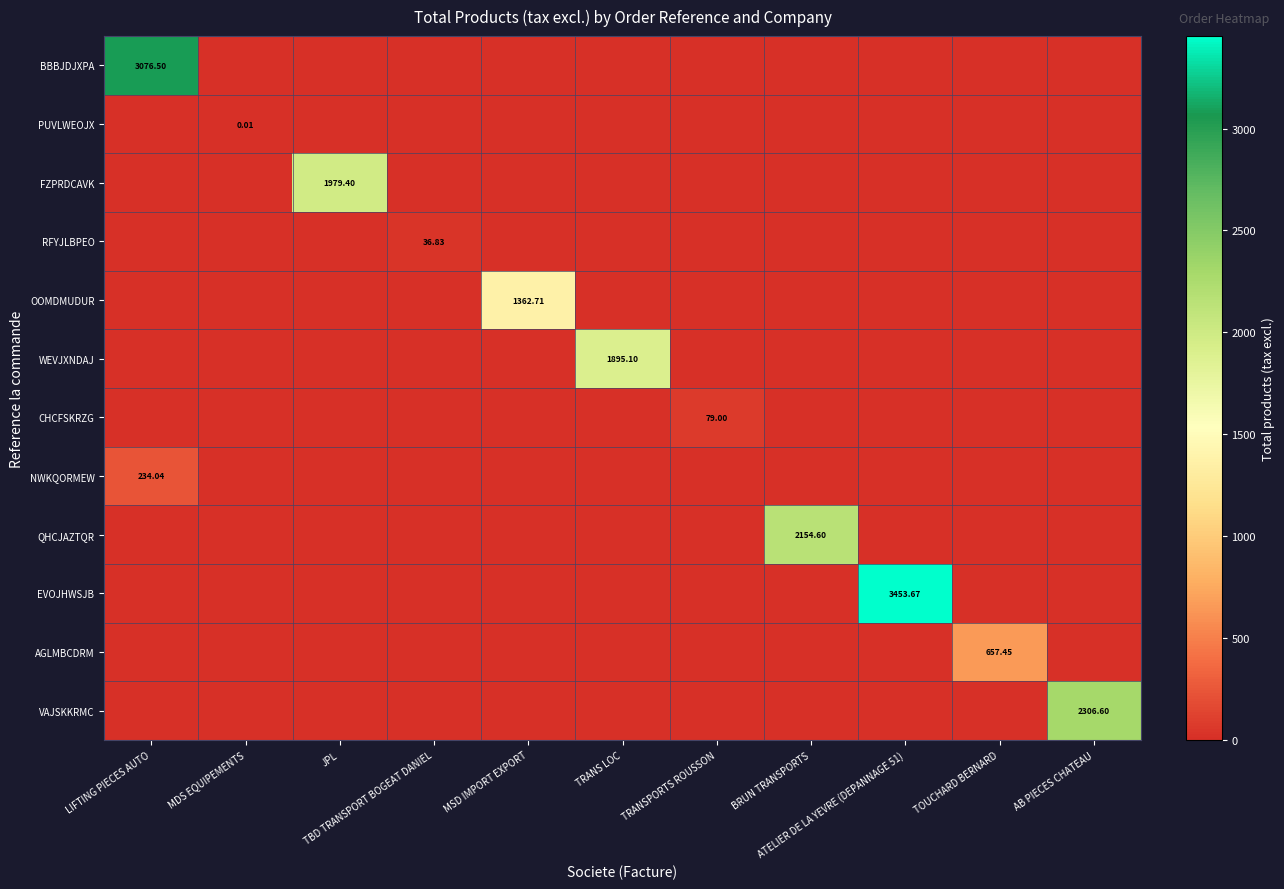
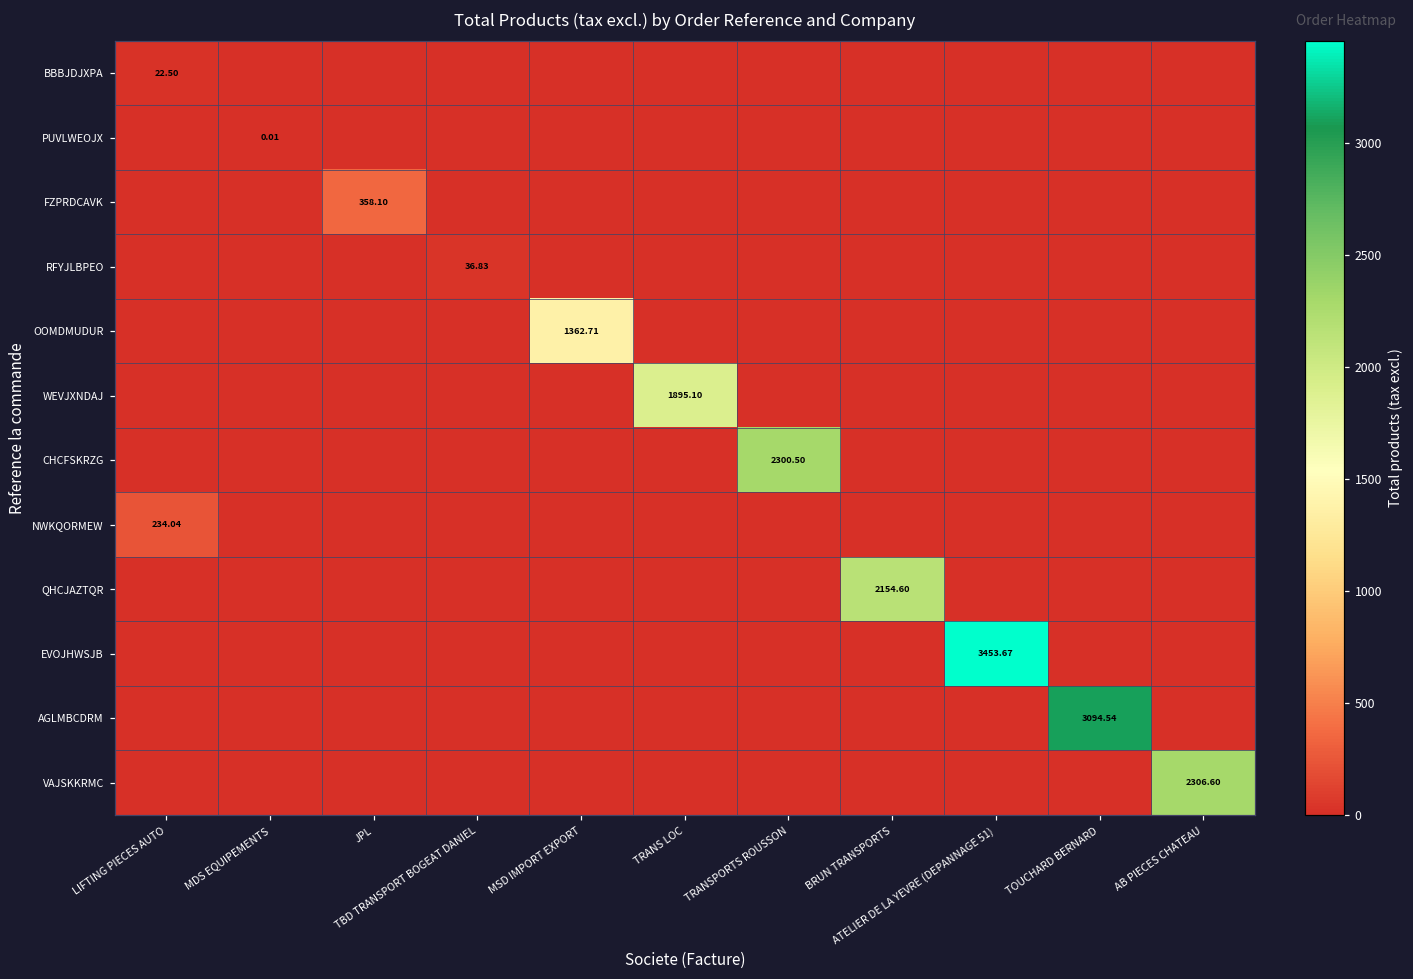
BBBJDJXPA, LIFTING PIECES AUTO: 3076.50 -> 22.50
FZPRDCAVK, JPL: 1979.40 -> 358.10
CHCFSKRZG, TRANSPORTS ROUSSON: 79.00 -> 2300.50
AGLMBCDRM, TOUCHARD BERNARD: 657.45 -> 3094.54
